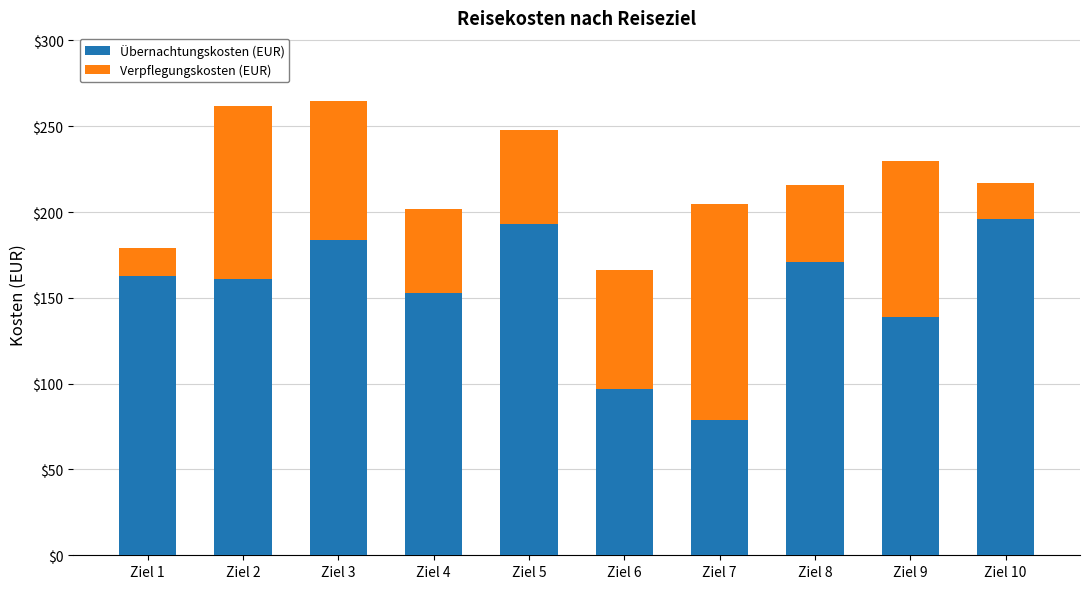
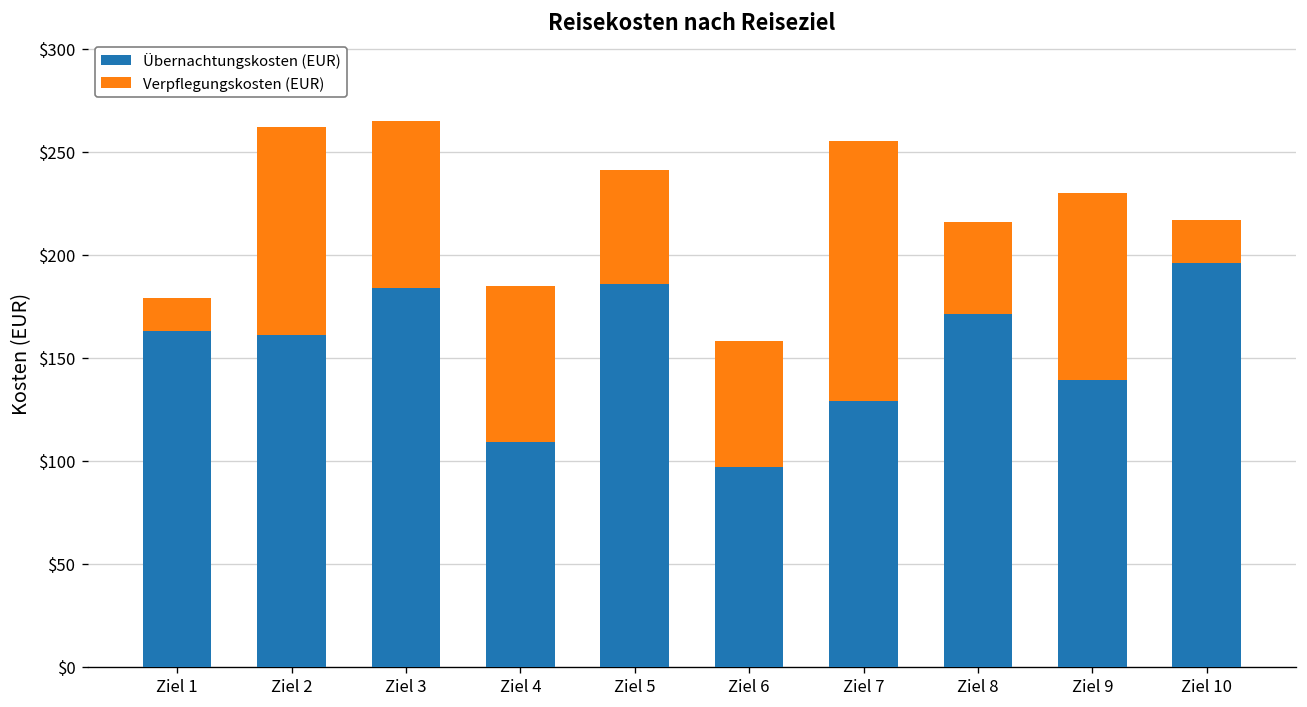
Übernachtungskosten (EUR), Ziel 4: $153 -> $109
Verpflegungskosten (EUR), Ziel 4: $49 -> $76
Übernachtungskosten (EUR), Ziel 5: $193 -> $186
Verpflegungskosten (EUR), Ziel 6: $69 -> $61
Übernachtungskosten (EUR), Ziel 7: $79 -> $129
